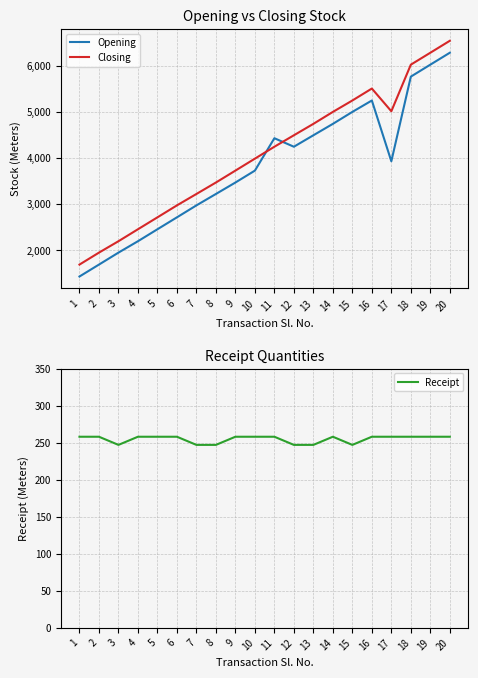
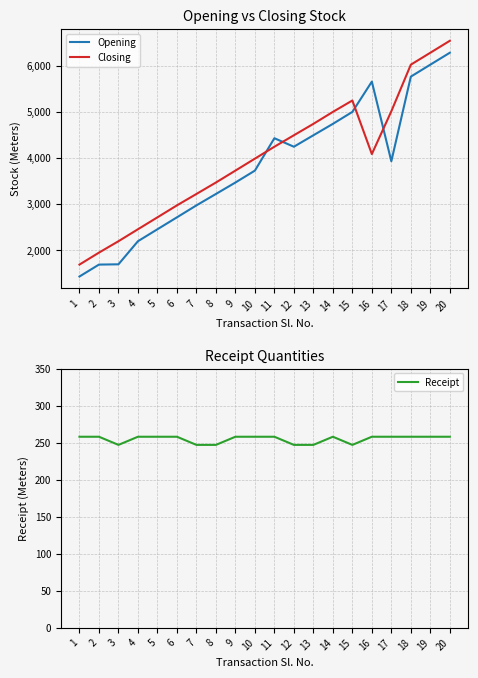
Opening vs Closing Stock, Opening, 3: 2,000 -> 1,700
Opening vs Closing Stock, Opening, 16: 5,200 -> 5,700
Opening vs Closing Stock, Closing, 16: 5,500 -> 4,100
